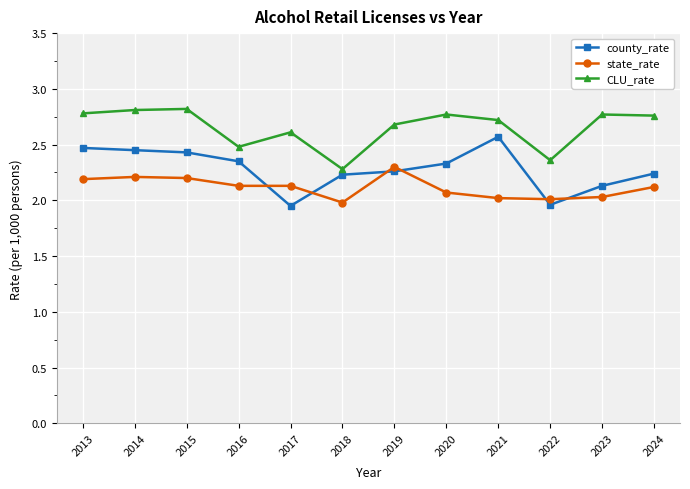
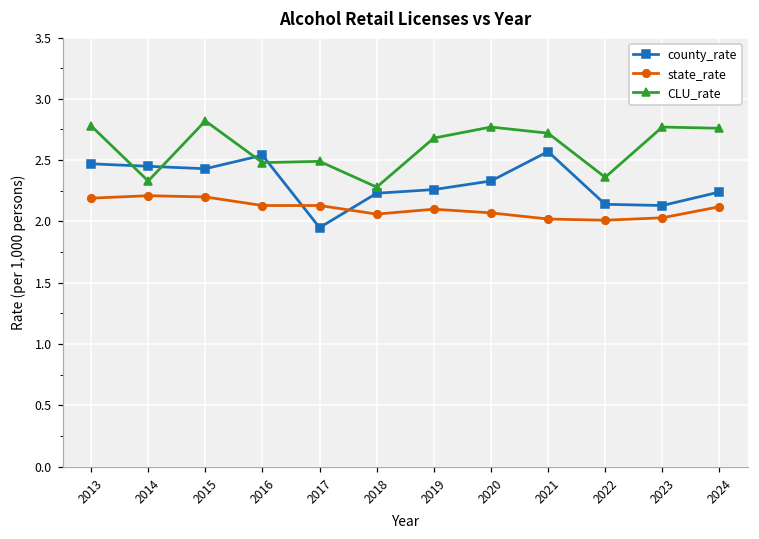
CLU_rate, 2014: 2.81 -> 2.33
county_rate, 2016: 2.35 -> 2.54
CLU_rate, 2017: 2.61 -> 2.49
state_rate, 2018: 1.98 -> 2.06
state_rate, 2019: 2.3 -> 2.1
county_rate, 2022: 1.96 -> 2.14
